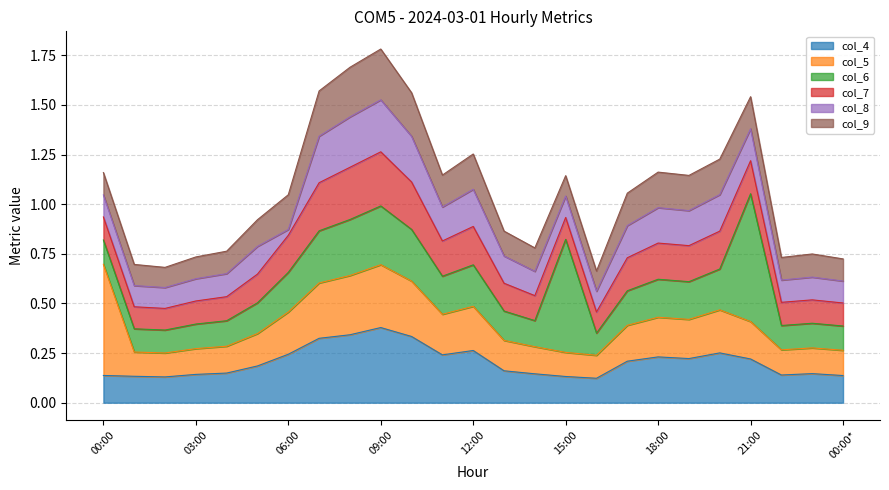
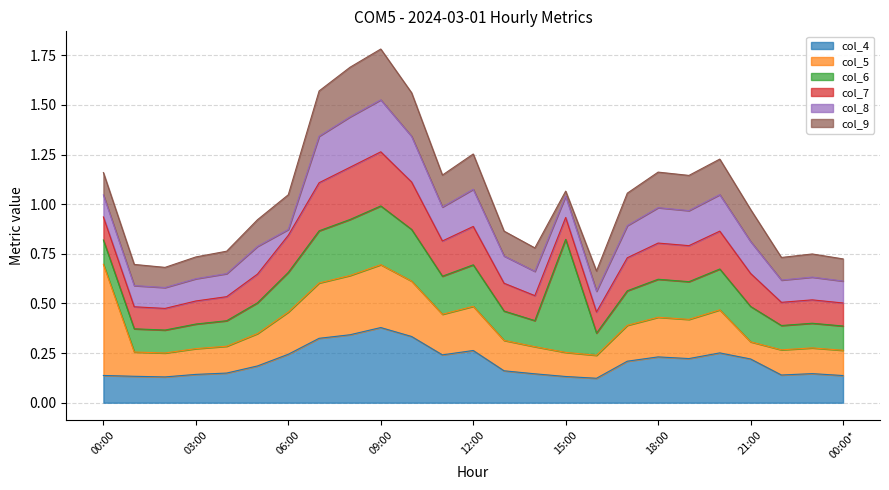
col_9, 15:00: 0.10 -> 0.02
col_5, 21:00: 0.19 -> 0.09
col_6, 21:00: 0.64 -> 0.18
